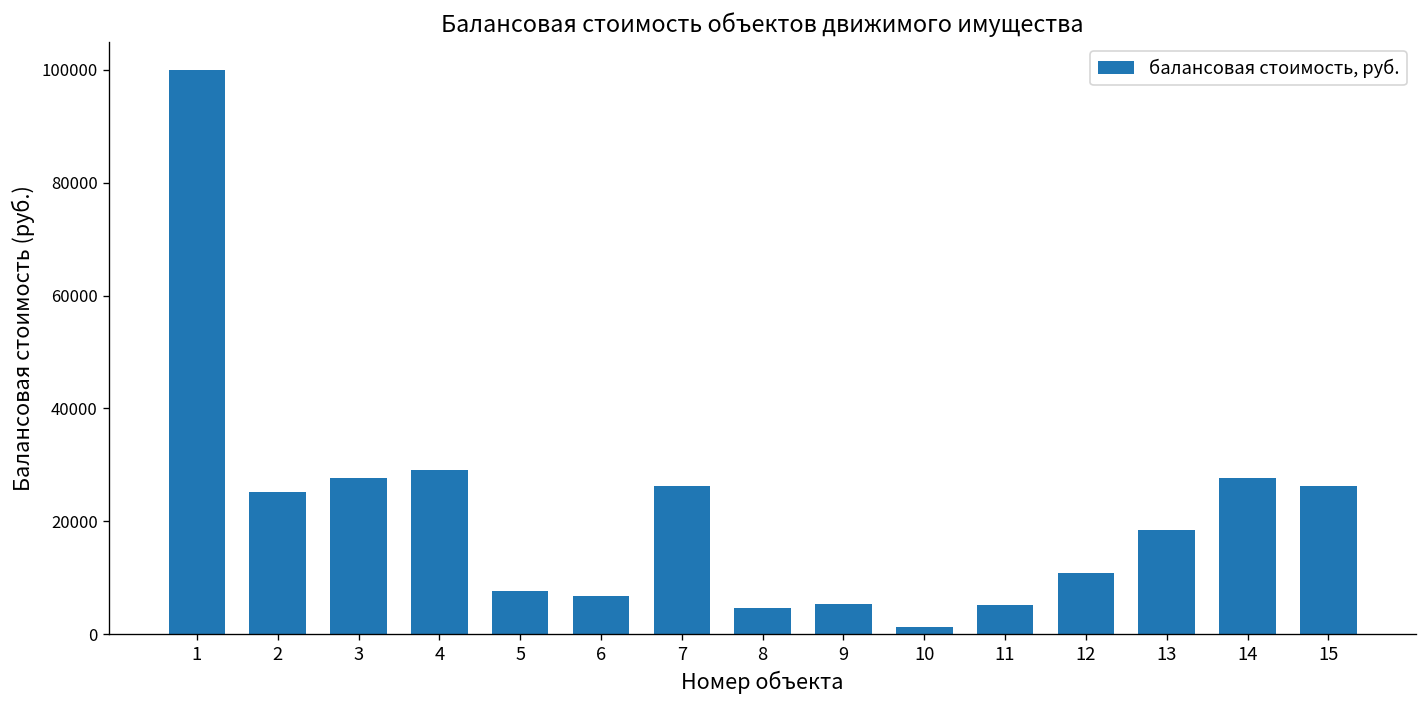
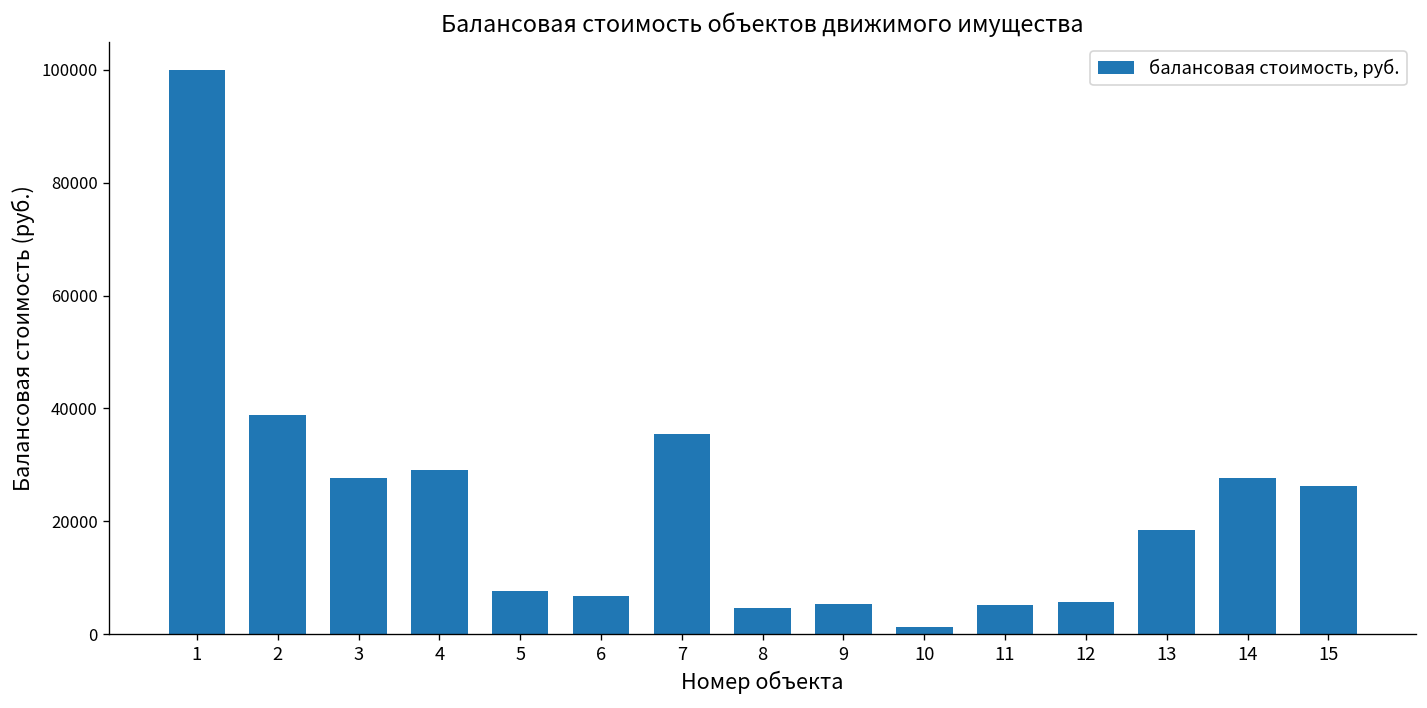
2: 25000 -> 39000
7: 26000 -> 35000
12: 11000 -> 6000
